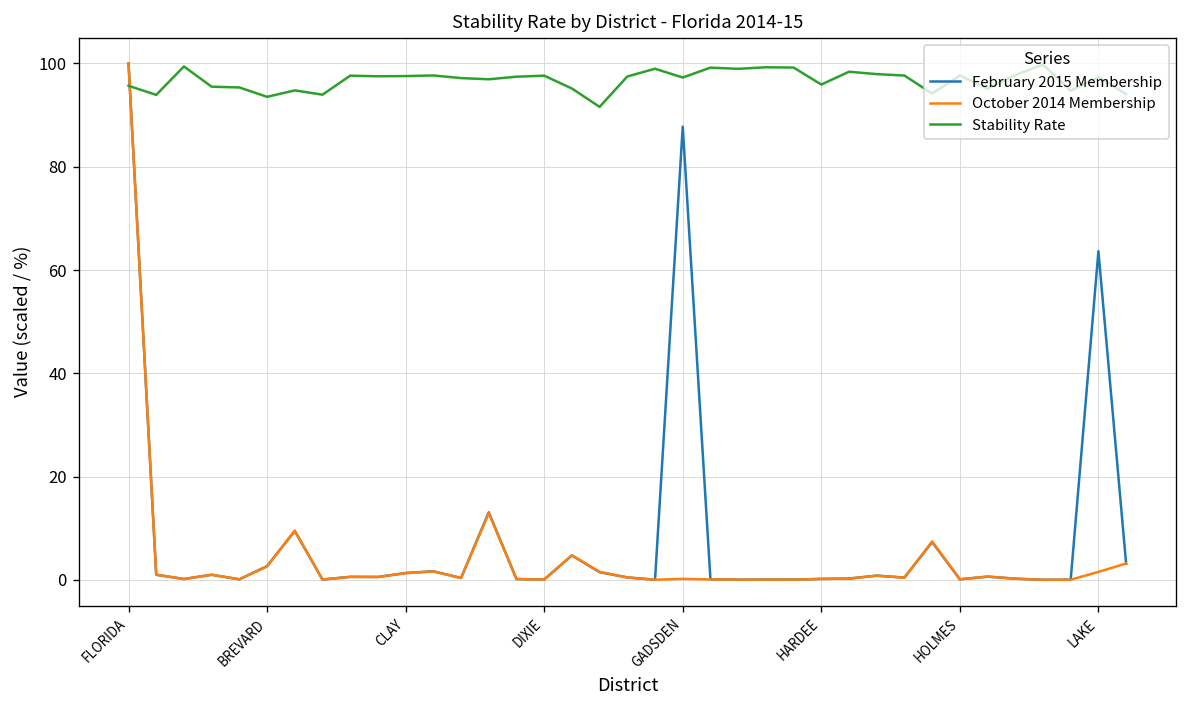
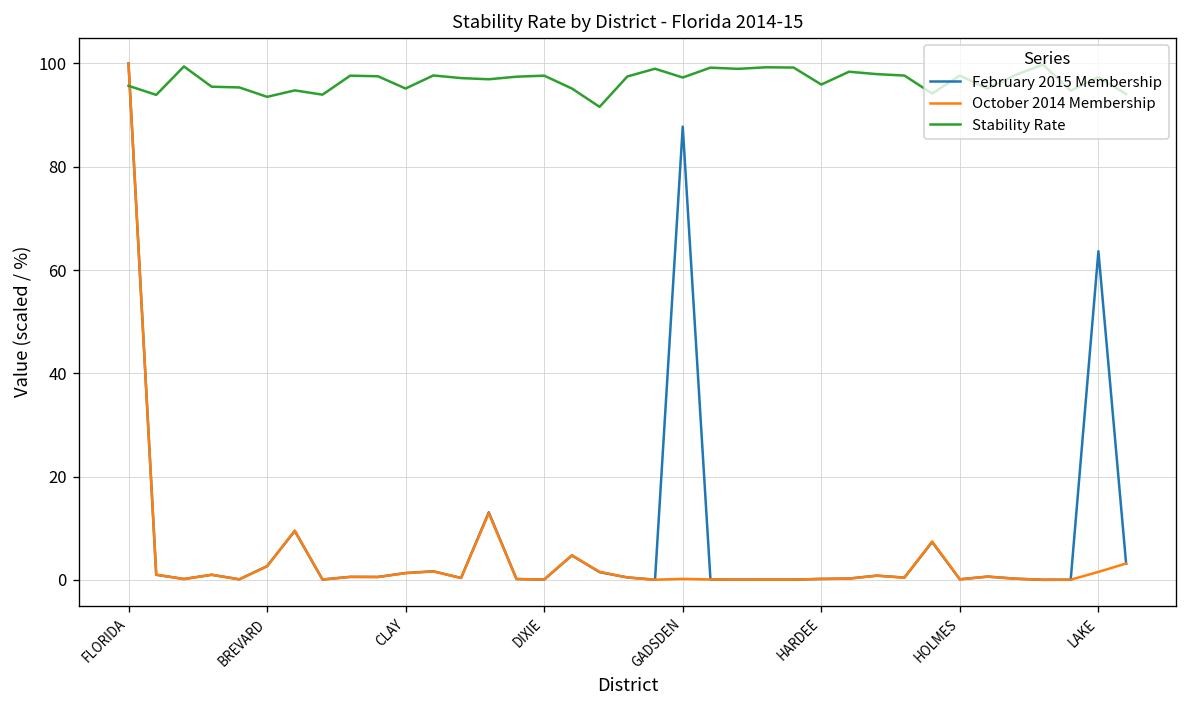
Stability Rate, CLAY: 98 -> 95
